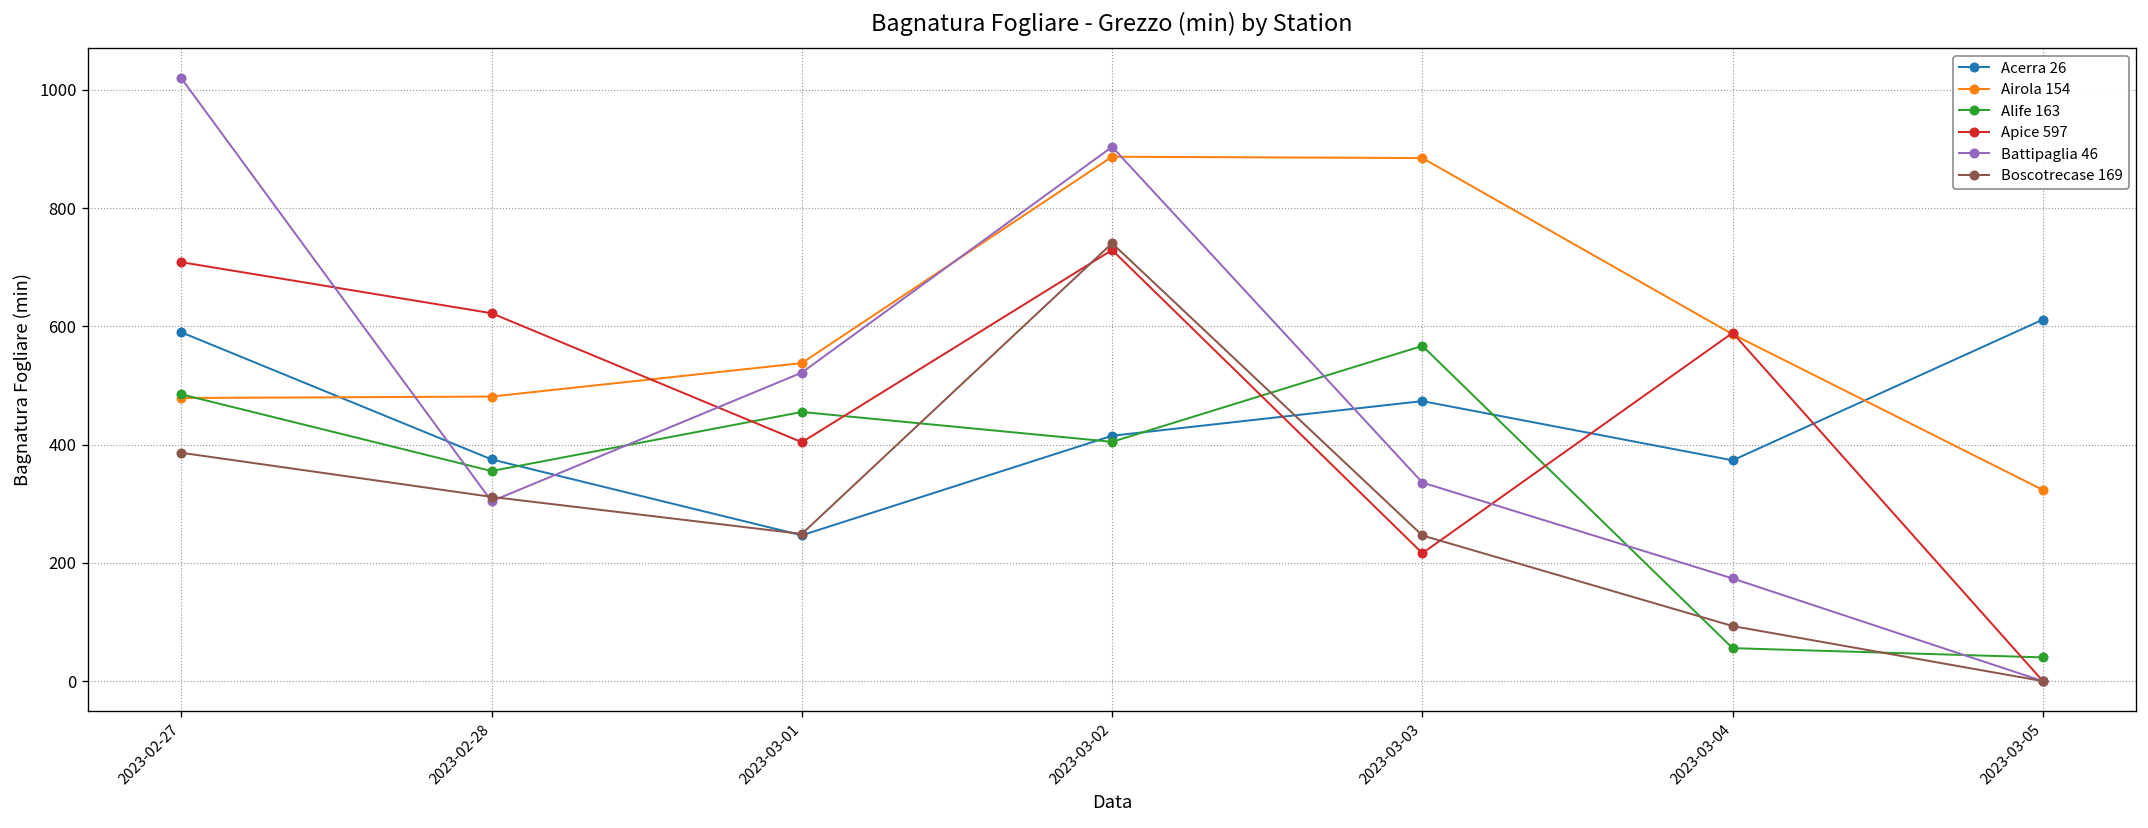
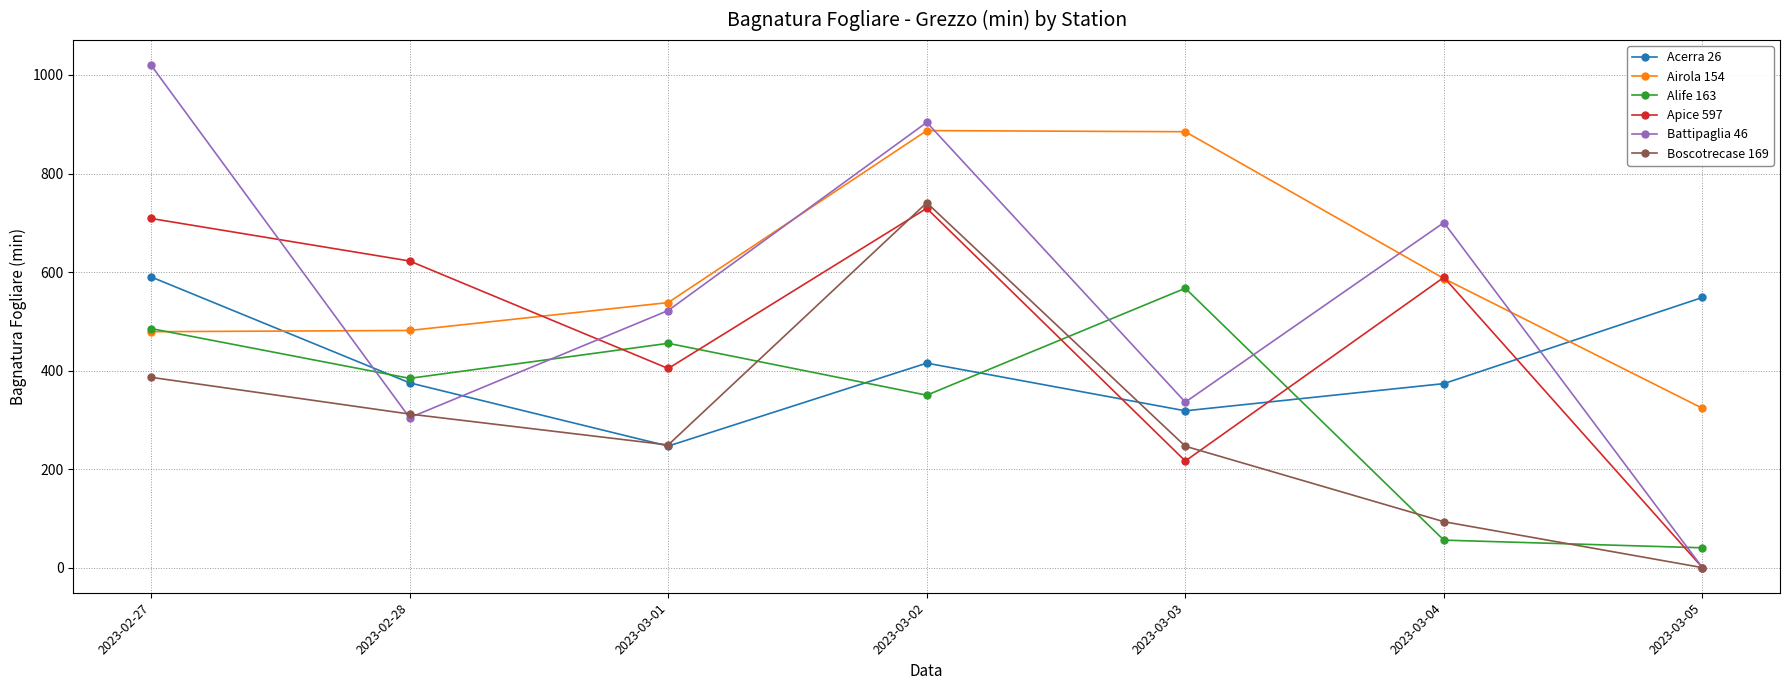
Alife 163, 2023-02-28: 360 -> 380
Alife 163, 2023-03-02: 400 -> 350
Acerra 26, 2023-03-03: 470 -> 320
Battipaglia 46, 2023-03-04: 170 -> 700
Acerra 26, 2023-03-05: 610 -> 550
